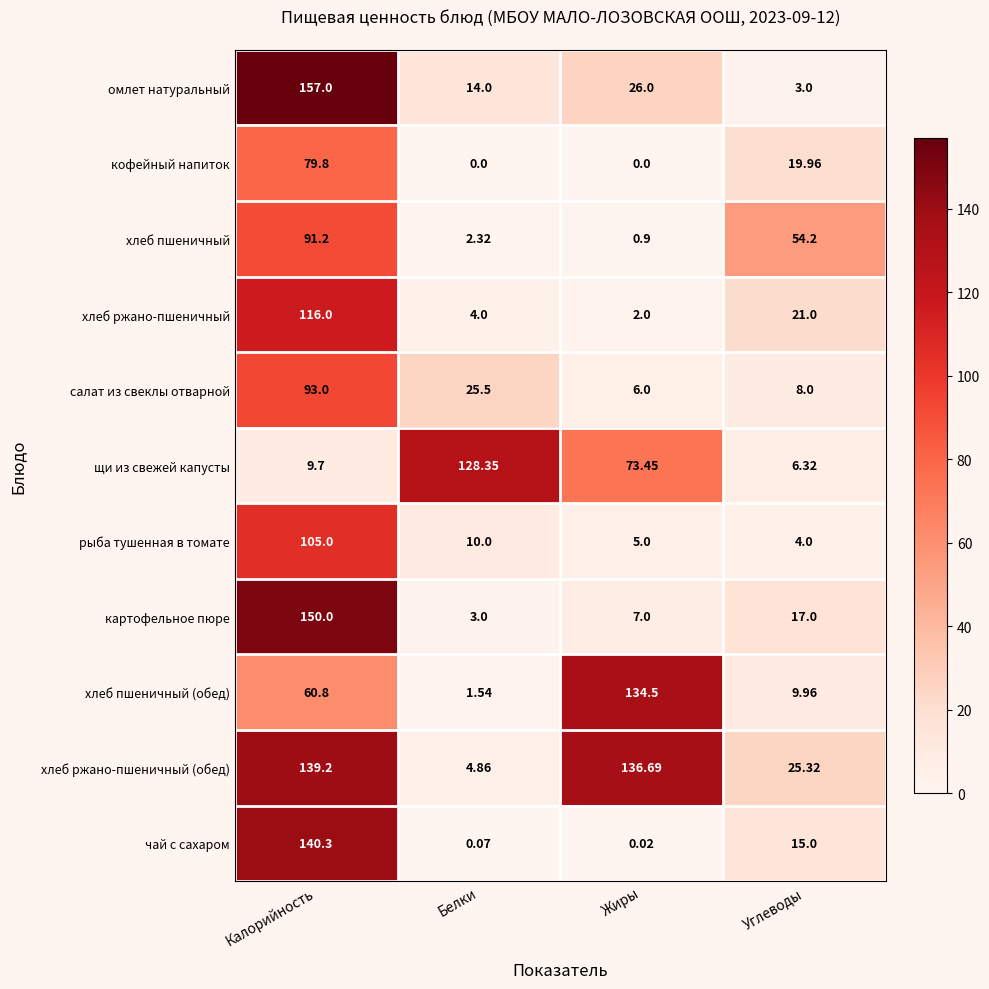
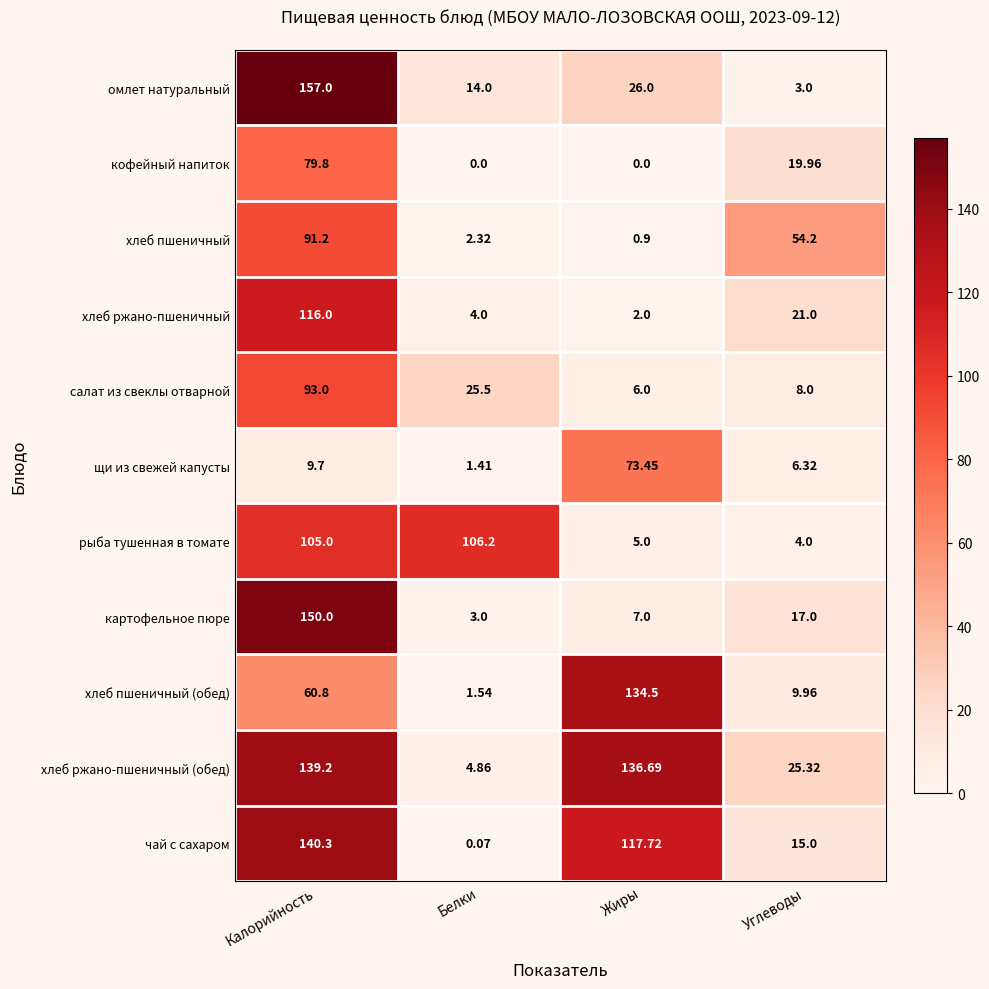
щи из свежей капусты, Белки: 128.35 -> 1.41
рыба тушенная в томате, Белки: 10.0 -> 106.2
чай с сахаром, Жиры: 0.02 -> 117.72
